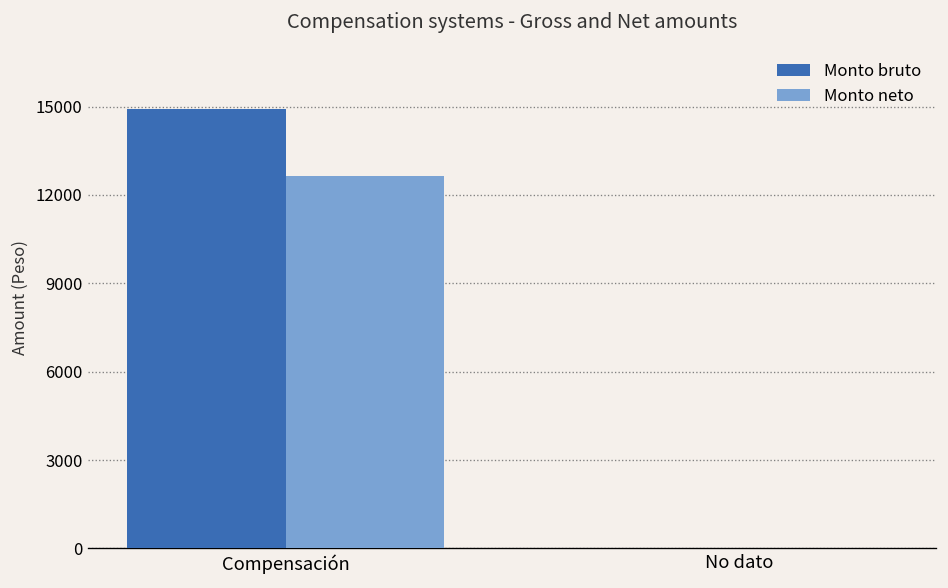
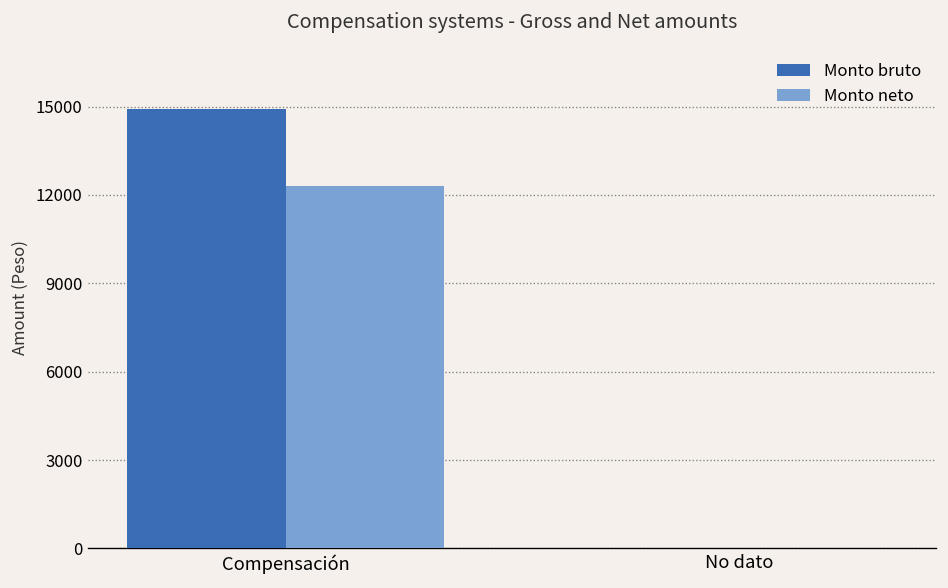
Monto neto, Compensación: 12600 -> 12300
